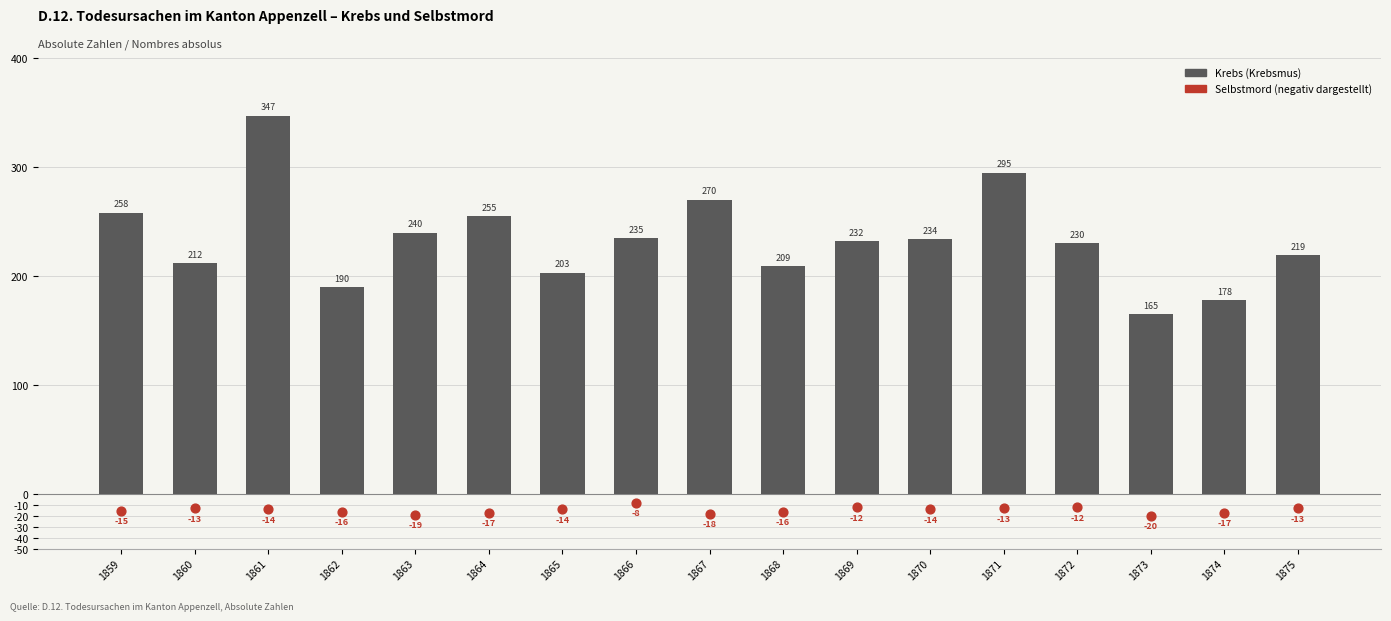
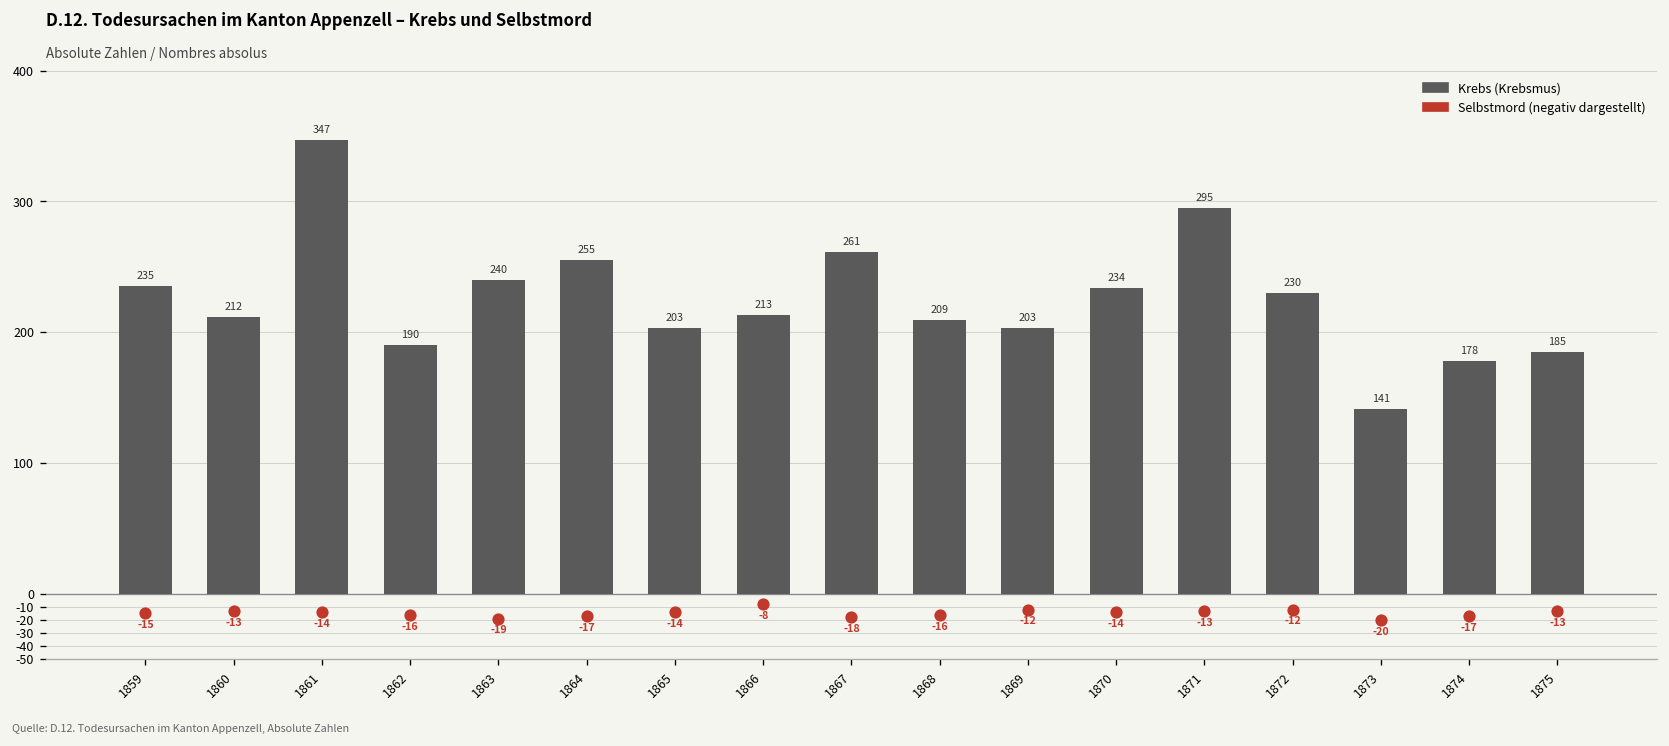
Krebs (Krebsmus), 1859: 258 -> 235
Krebs (Krebsmus), 1866: 235 -> 213
Krebs (Krebsmus), 1867: 270 -> 261
Krebs (Krebsmus), 1869: 232 -> 203
Krebs (Krebsmus), 1873: 165 -> 141
Krebs (Krebsmus), 1875: 219 -> 185
